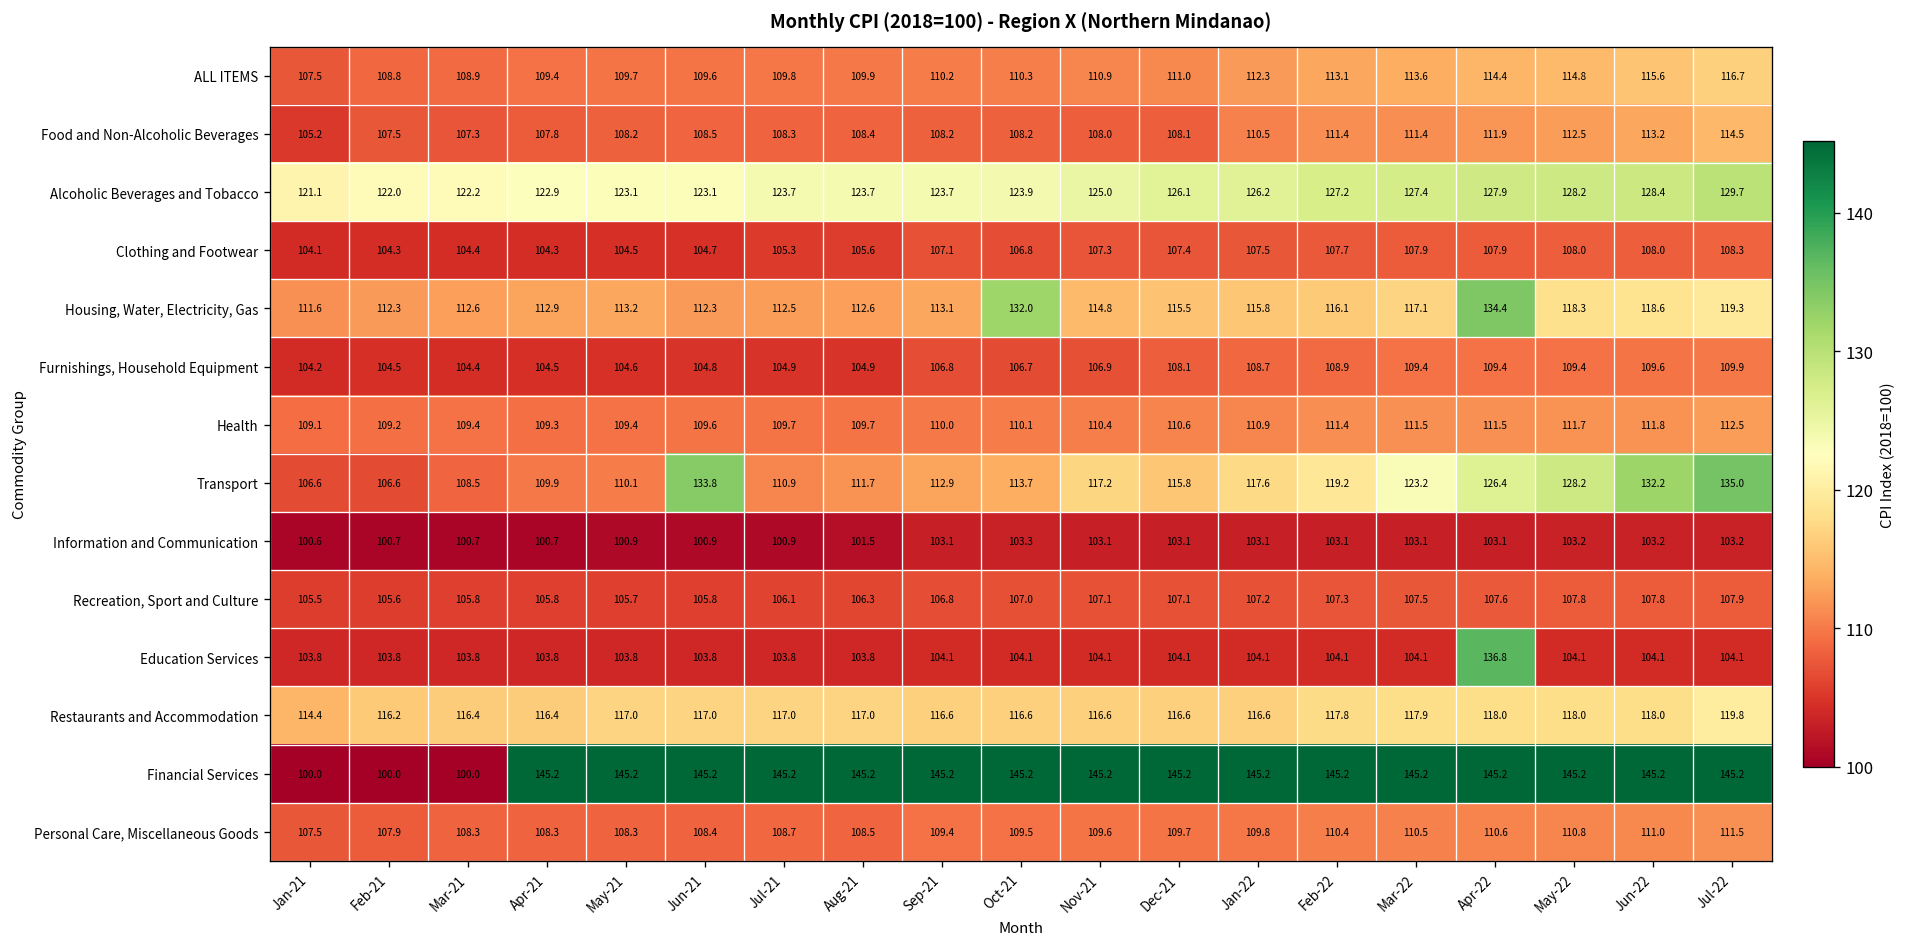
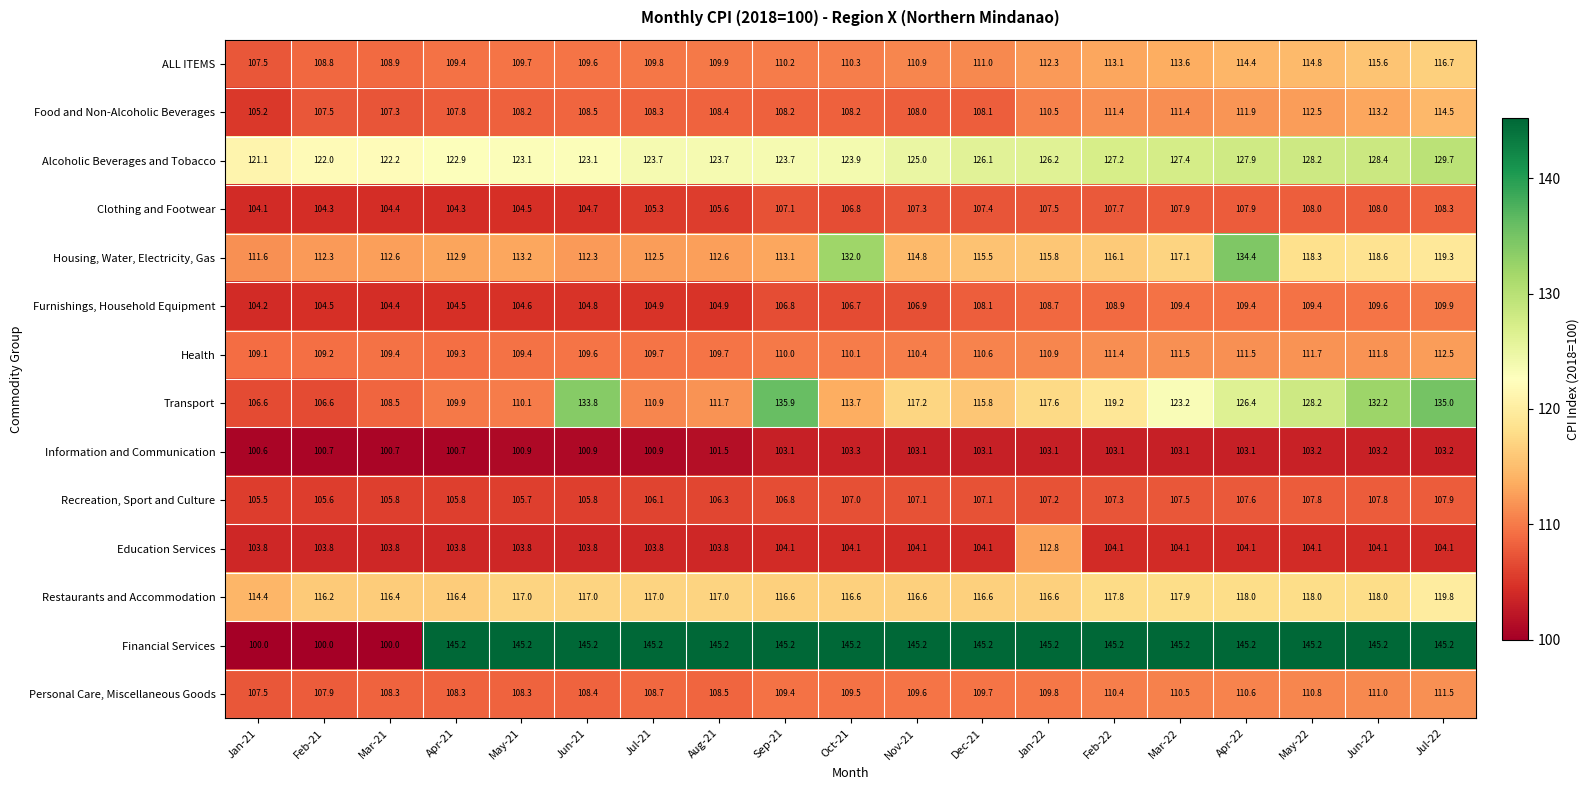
Transport, Sep-21: 112.9 -> 135.9
Education Services, Jan-22: 104.1 -> 112.8
Education Services, Apr-22: 136.8 -> 104.1
